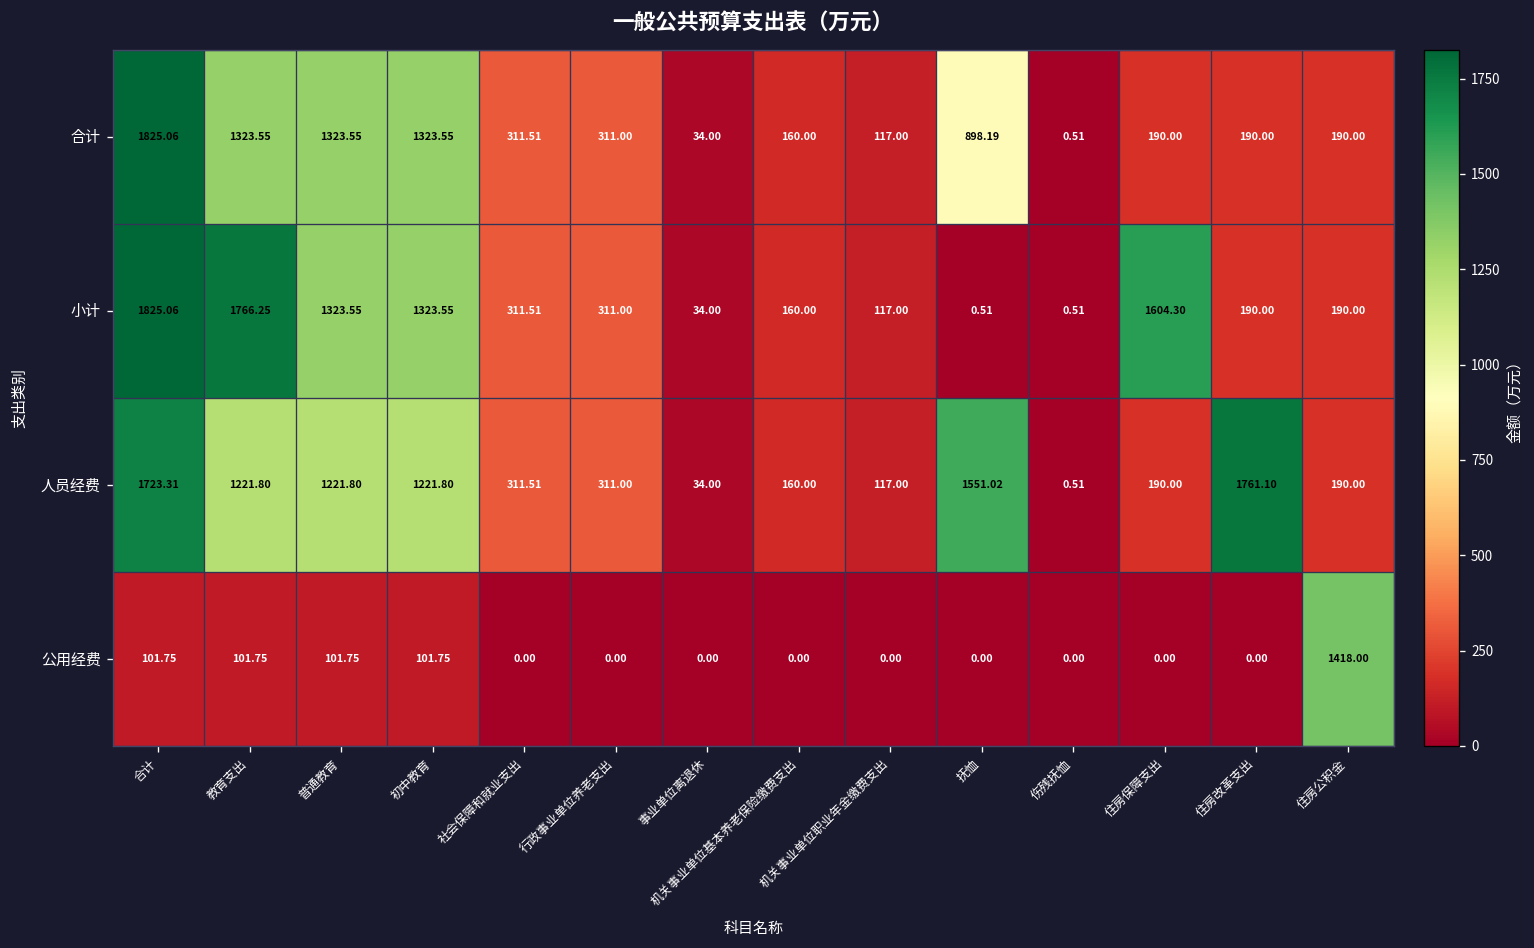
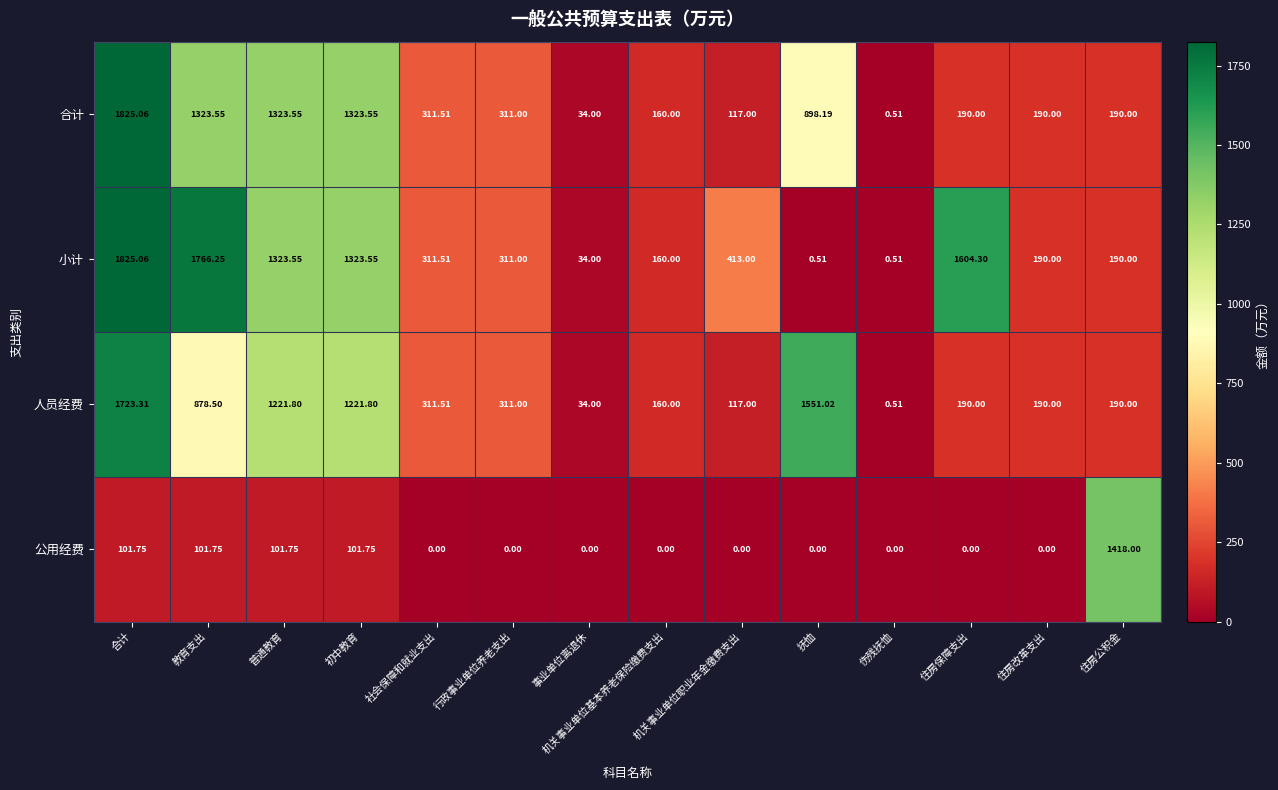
小计, 机关事业单位职业年金缴费支出: 117.00 -> 413.00
人员经费, 教育支出: 1221.80 -> 878.50
人员经费, 住房改革支出: 1761.10 -> 190.00
